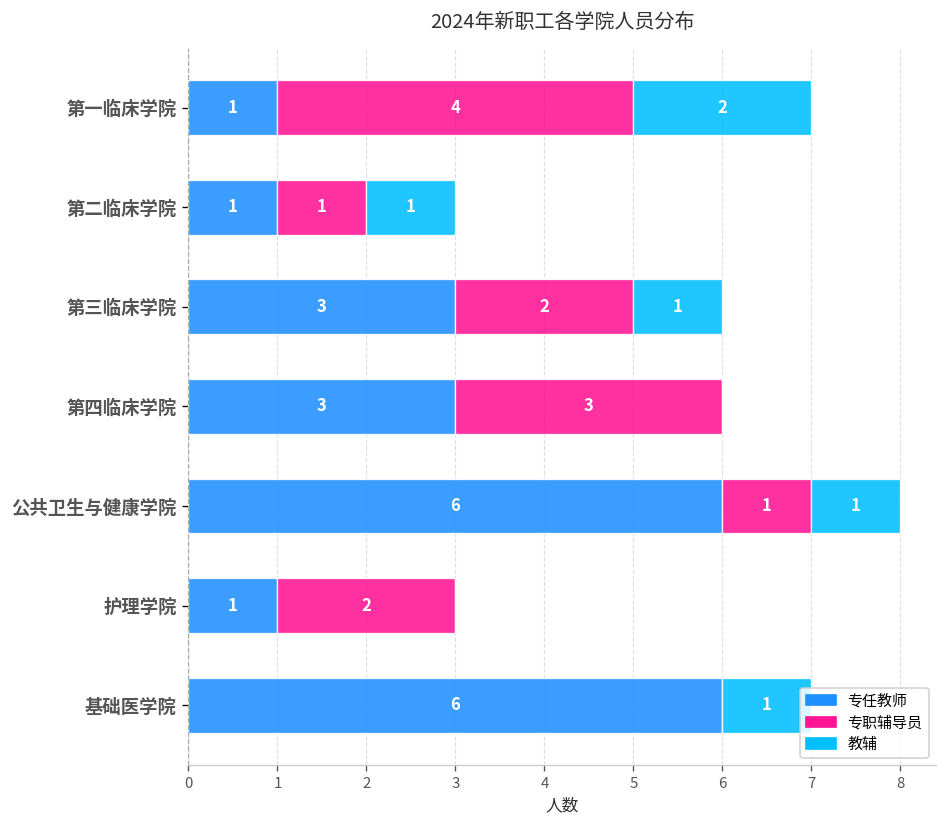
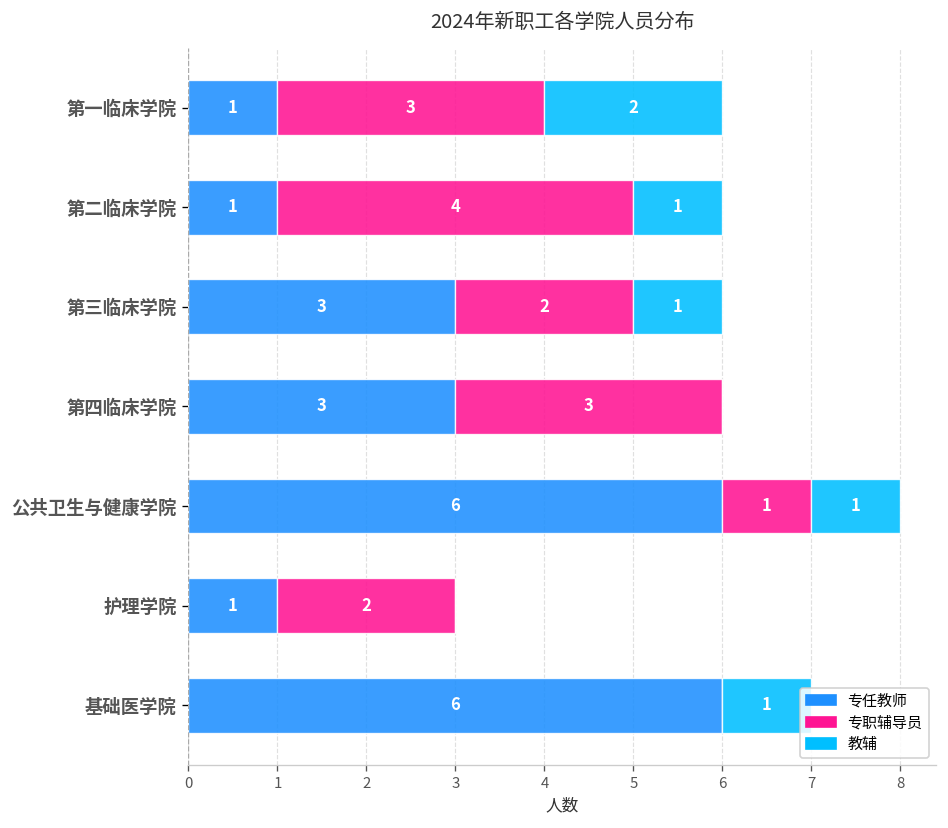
专职辅导员, 第一临床学院: 4 -> 3
专职辅导员, 第二临床学院: 1 -> 4
